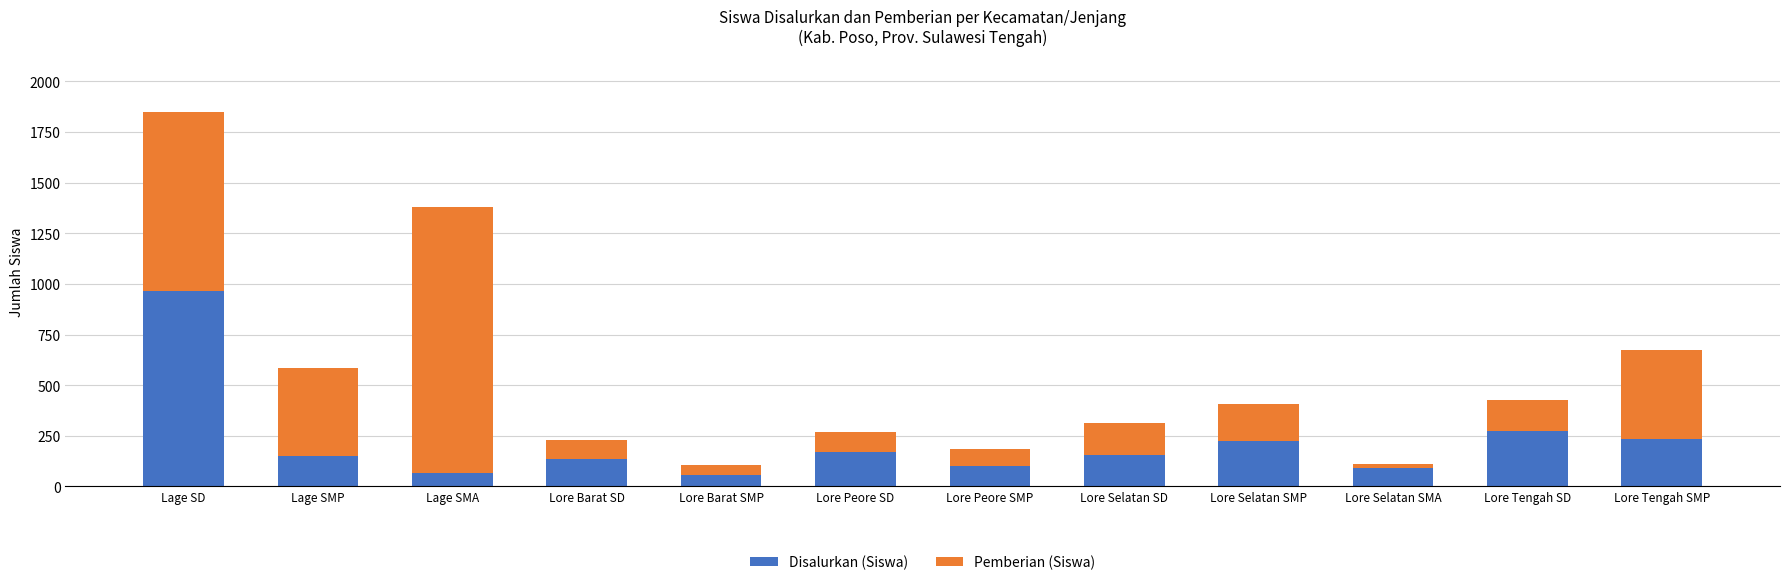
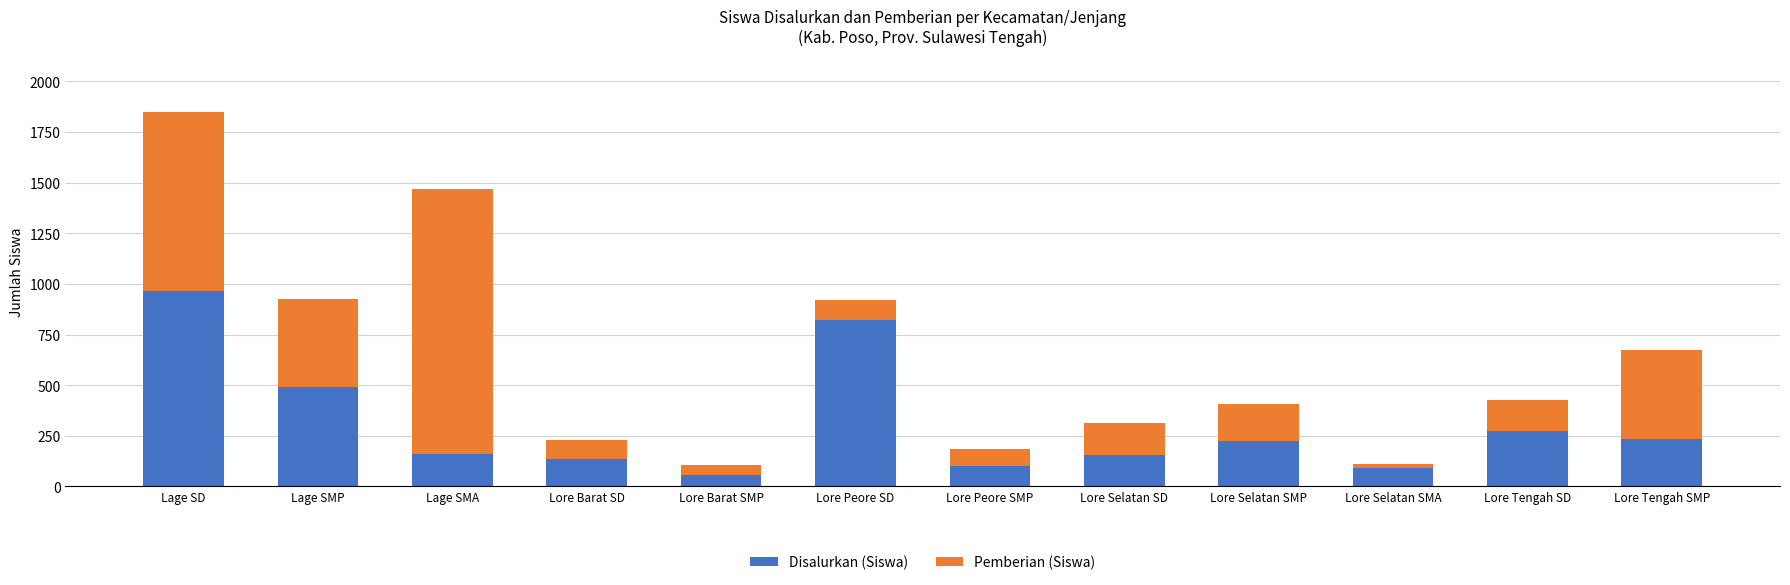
Disalurkan (Siswa), Lage SMP: 150 -> 490
Disalurkan (Siswa), Lage SMA: 70 -> 160
Disalurkan (Siswa), Lore Peore SD: 170 -> 820
